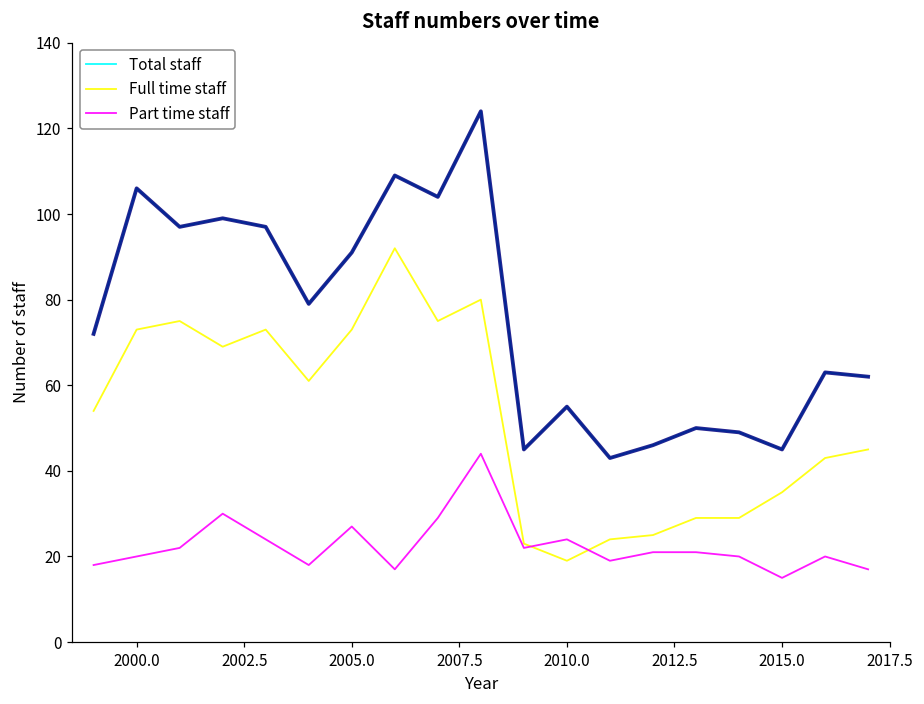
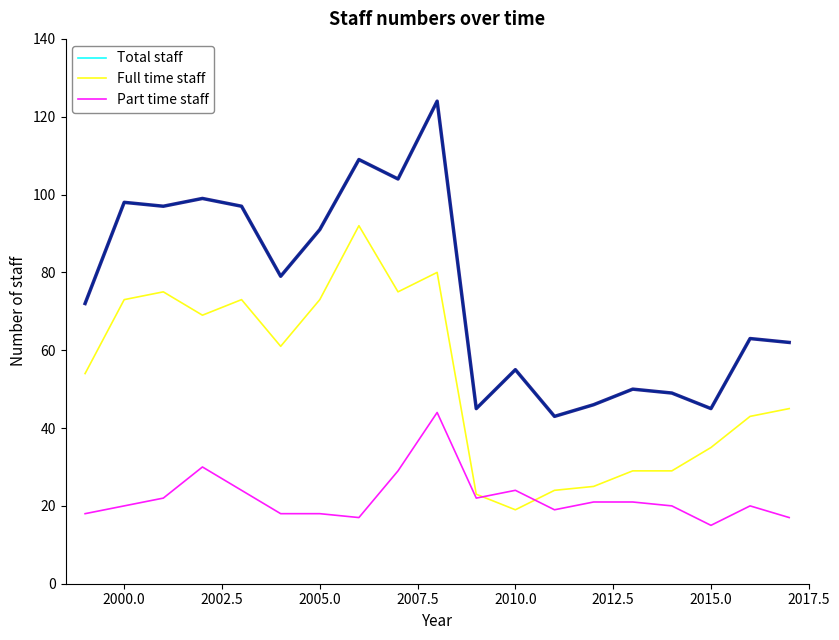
Total staff, 2000.0: 106 -> 98
Part time staff, 2005.0: 27 -> 18
